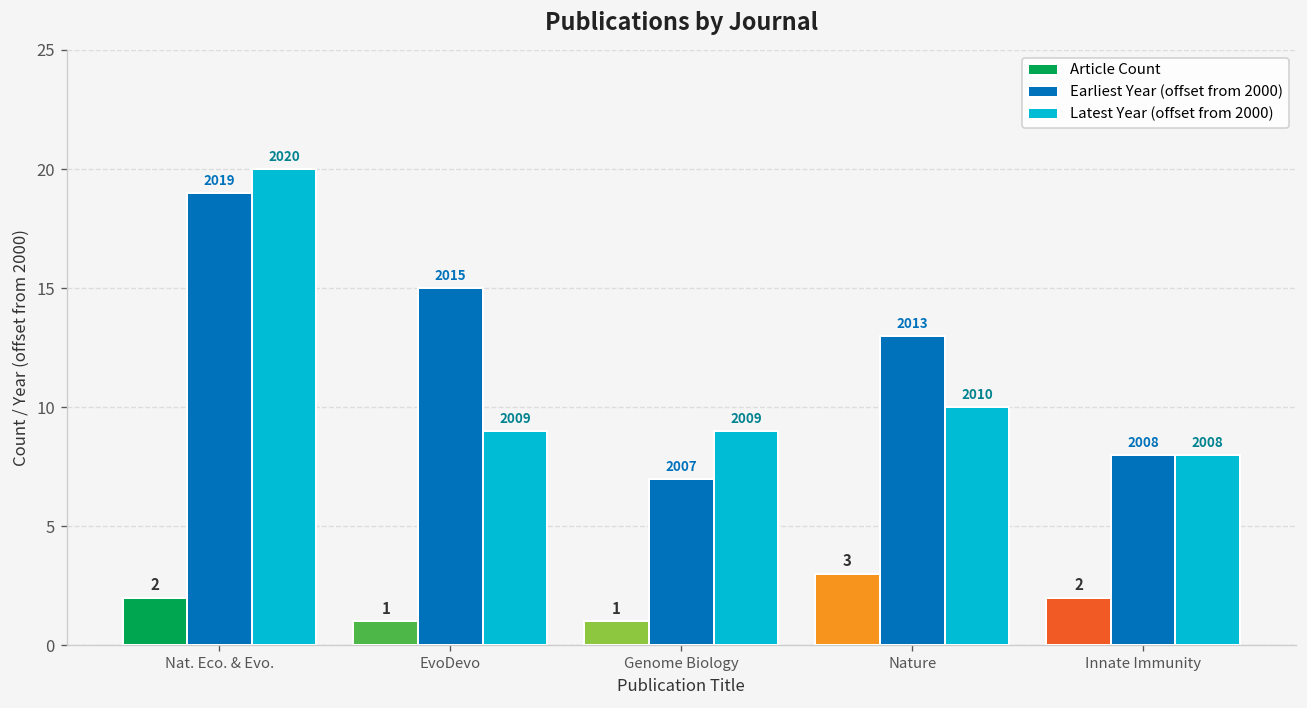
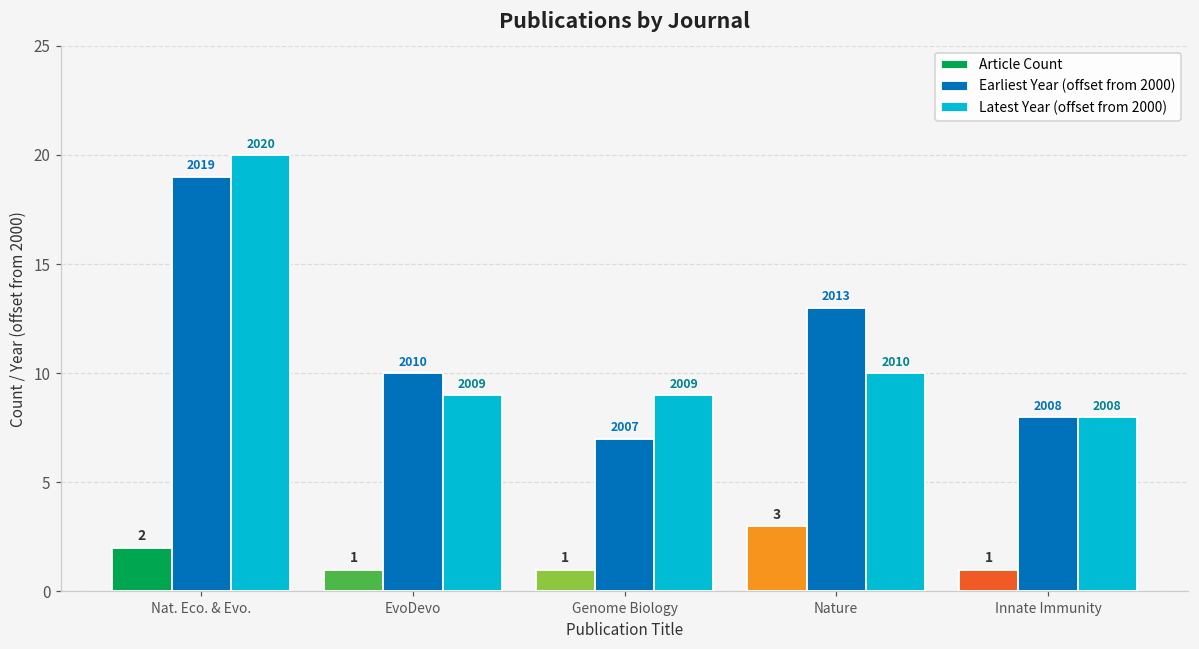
Earliest Year (offset from 2000), EvoDevo: 2015 -> 2010
Article Count, Innate Immunity: 2 -> 1
